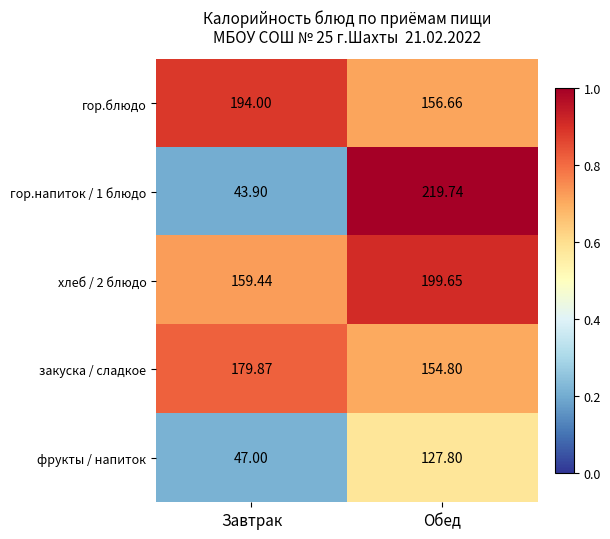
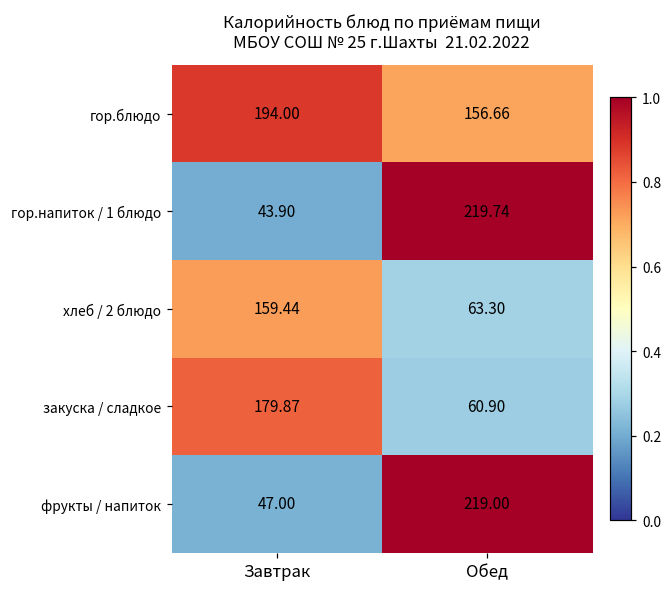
хлеб / 2 блюдо, Обед: 199.65 -> 63.30
закуска / сладкое, Обед: 154.80 -> 60.90
фрукты / напиток, Обед: 127.80 -> 219.00
